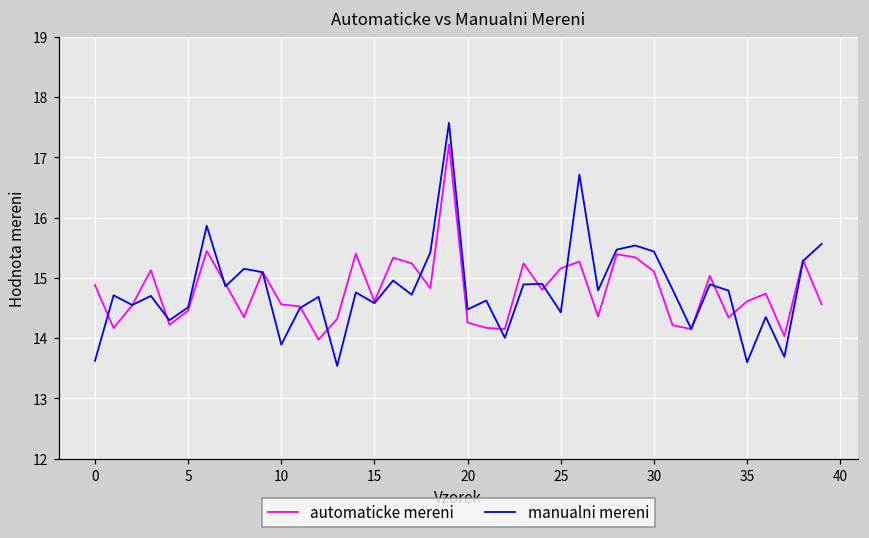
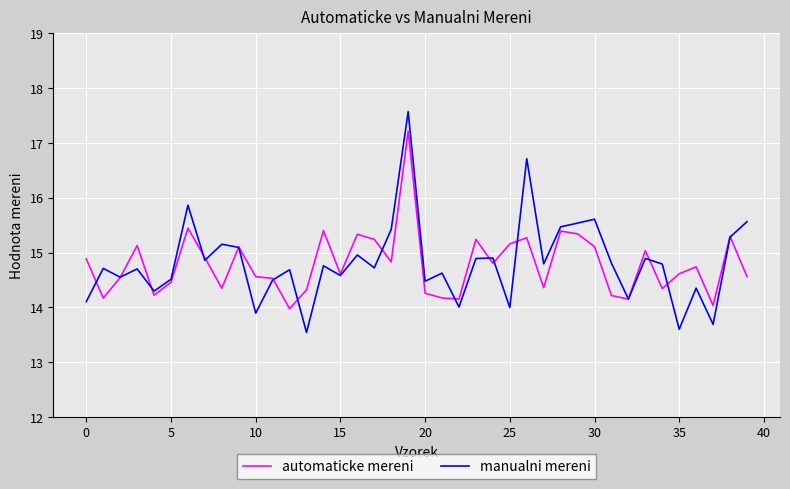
manualni mereni, 0: 13.6 -> 14.1
manualni mereni, 25: 14.4 -> 14.0
manualni mereni, 30: 15.4 -> 15.6
